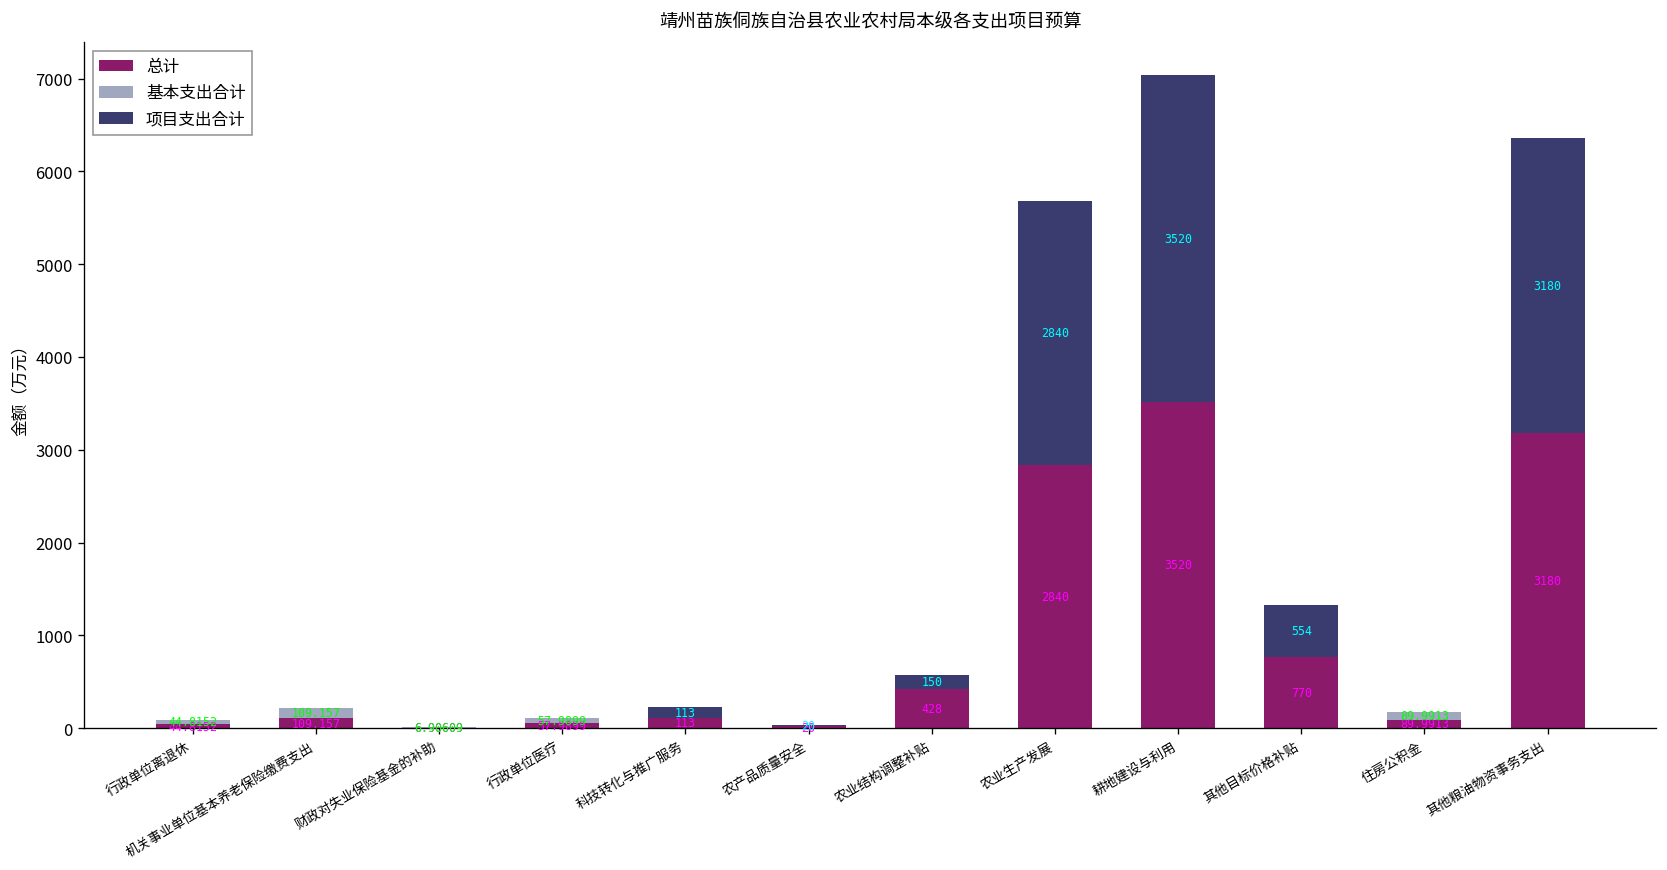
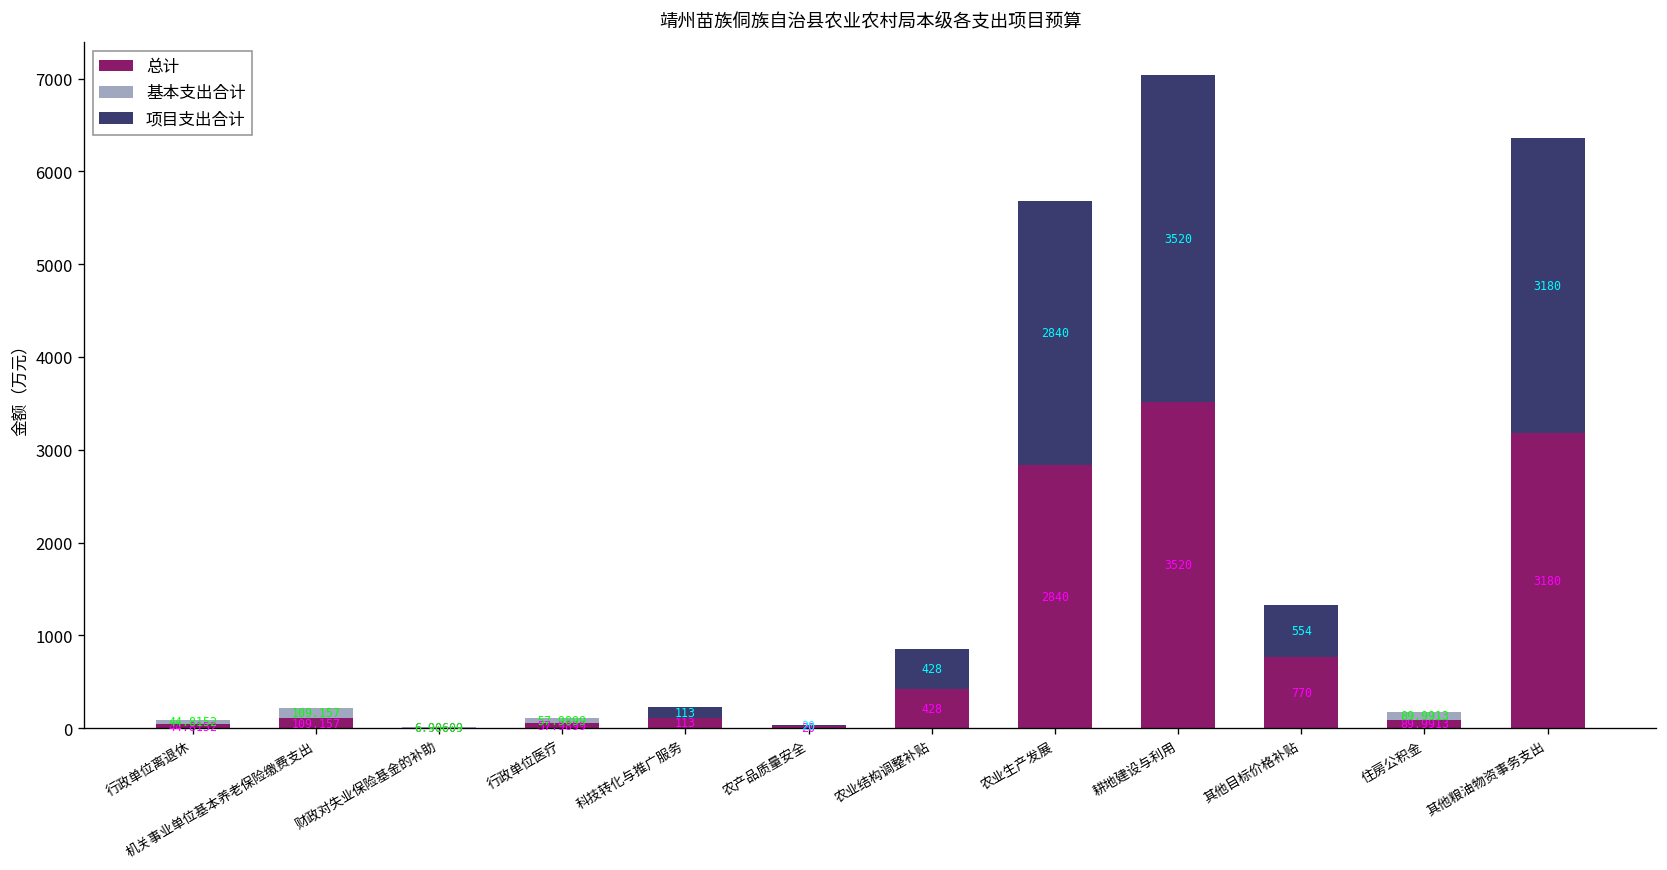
项目支出合计, 农业结构调整补贴: 150 -> 428
